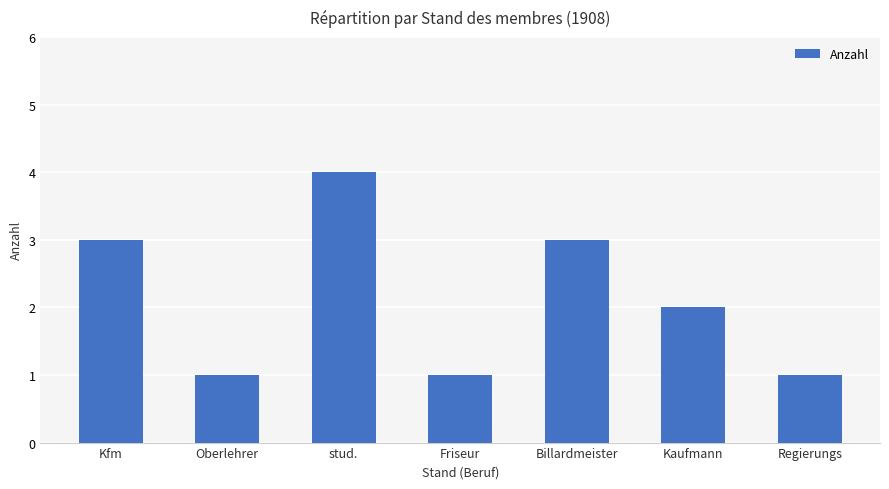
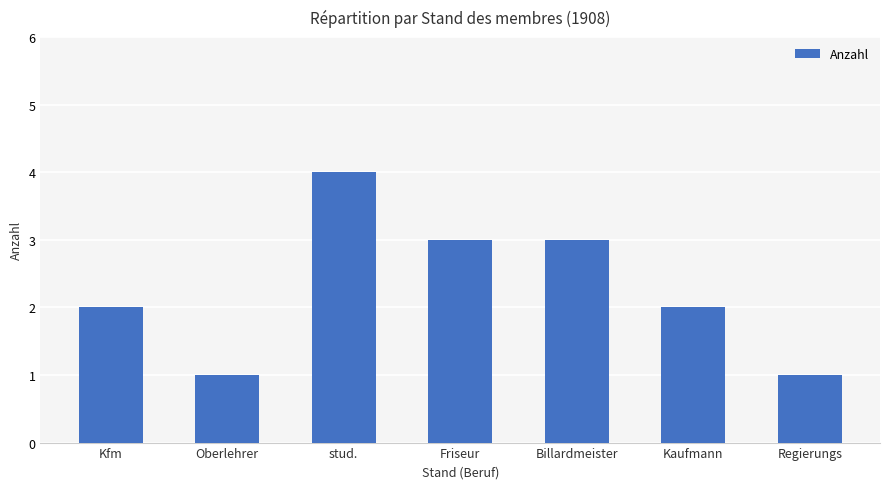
Kfm: 3 -> 2
Friseur: 1 -> 3
